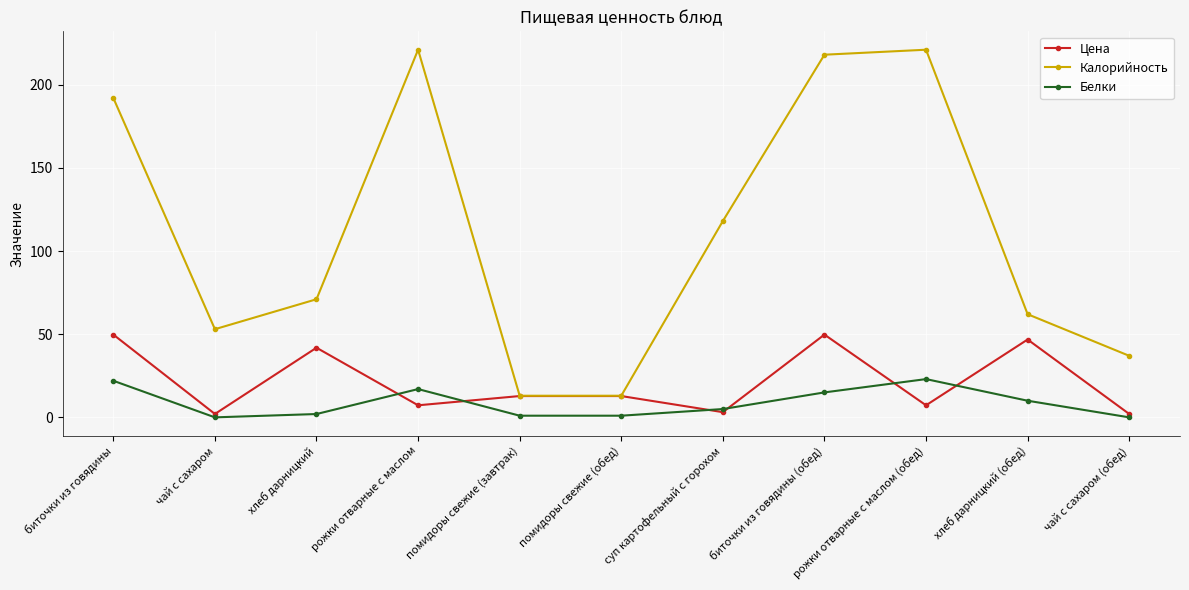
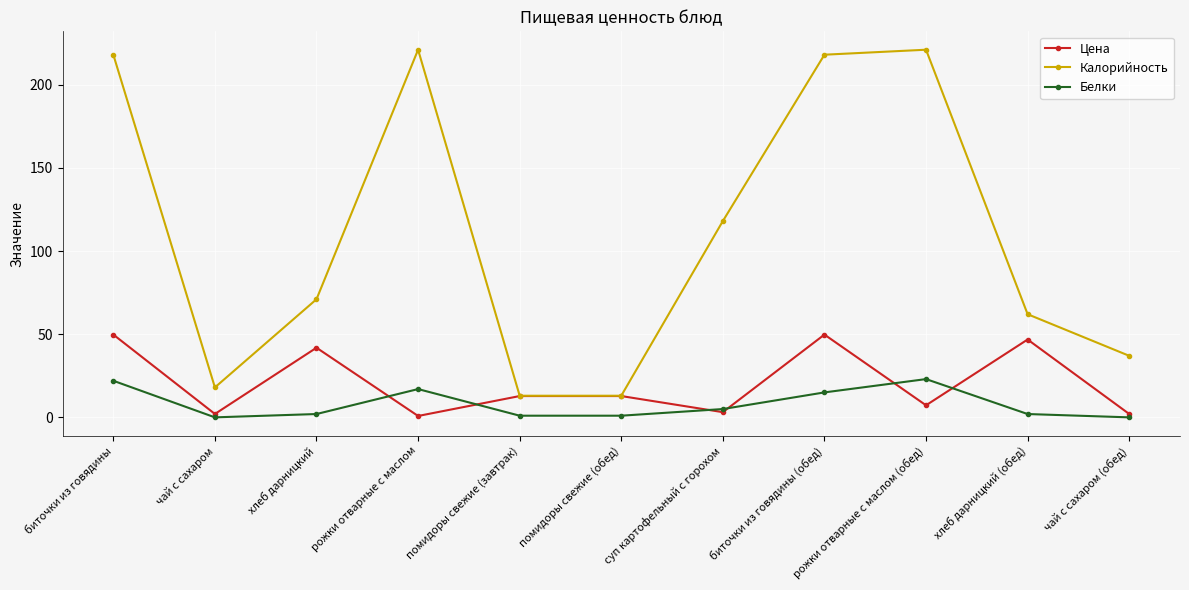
Калорийность, биточки из говядины: 192 -> 218
Калорийность, чай с сахаром: 53 -> 18
Цена, рожки отварные с маслом: 7 -> 1
Белки, хлеб дарницкий (обед): 10 -> 2
